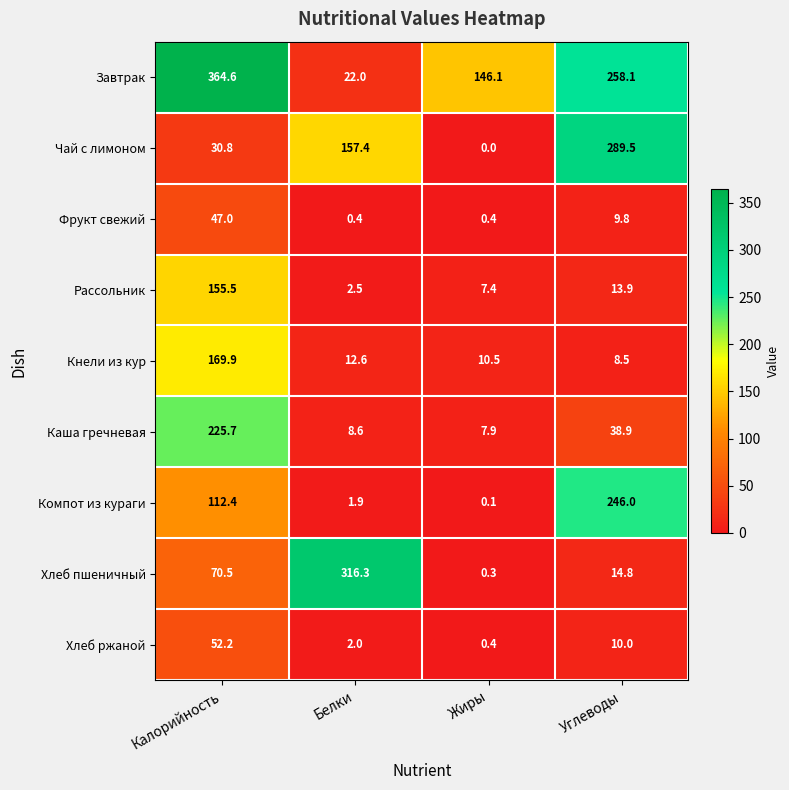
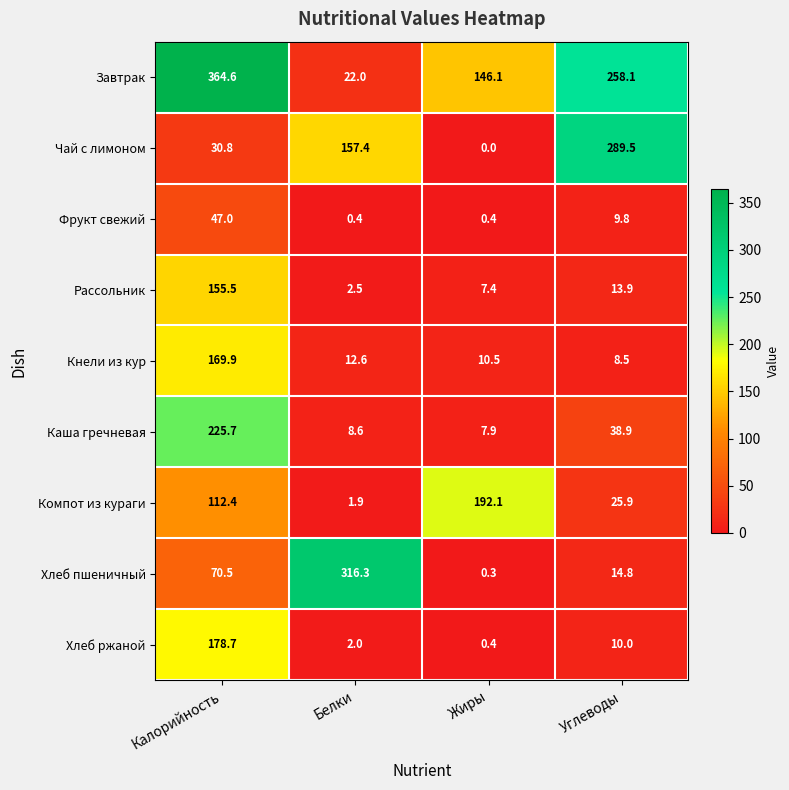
Компот из кураги, Жиры: 0.1 -> 192.1
Компот из кураги, Углеводы: 246.0 -> 25.9
Хлеб ржаной, Калорийность: 52.2 -> 178.7
